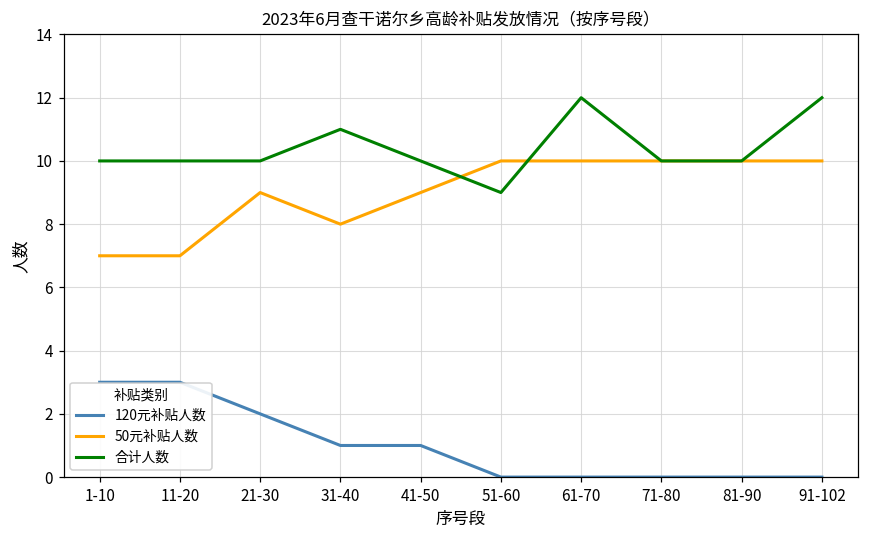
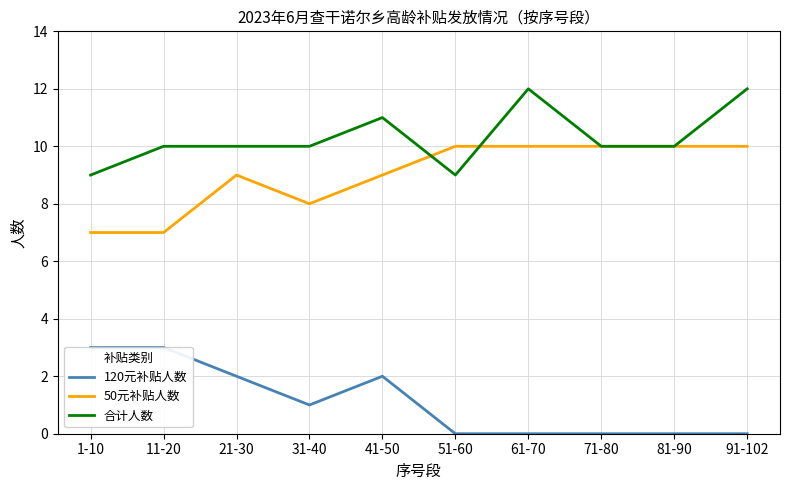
合计人数, 1-10: 10 -> 9
合计人数, 31-40: 11 -> 10
120元补贴人数, 41-50: 1 -> 2
合计人数, 41-50: 10 -> 11
